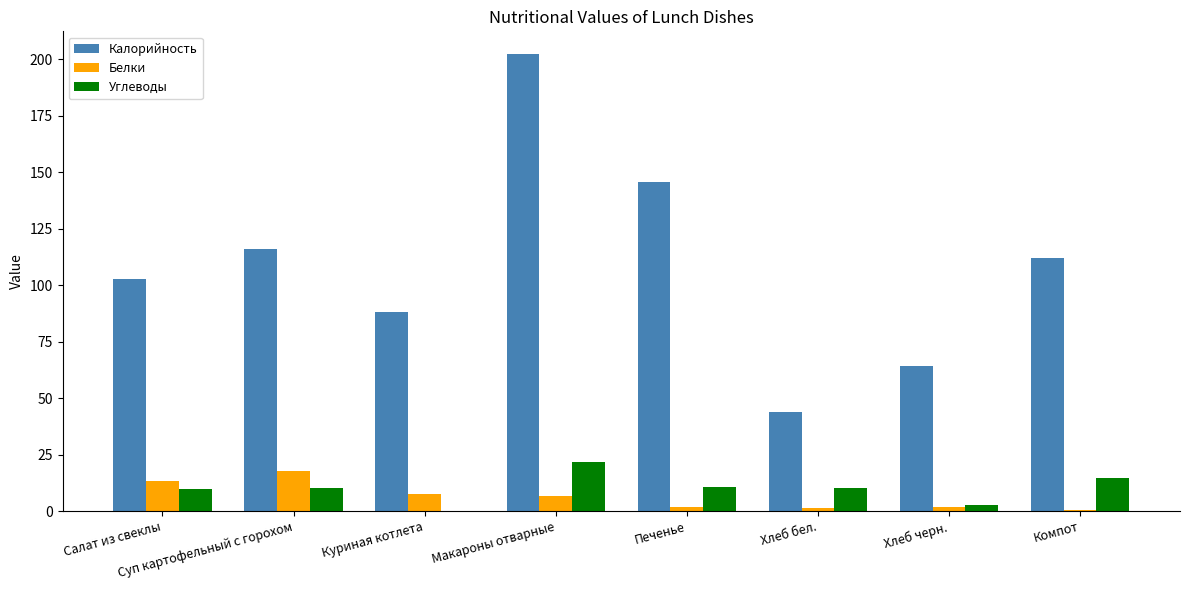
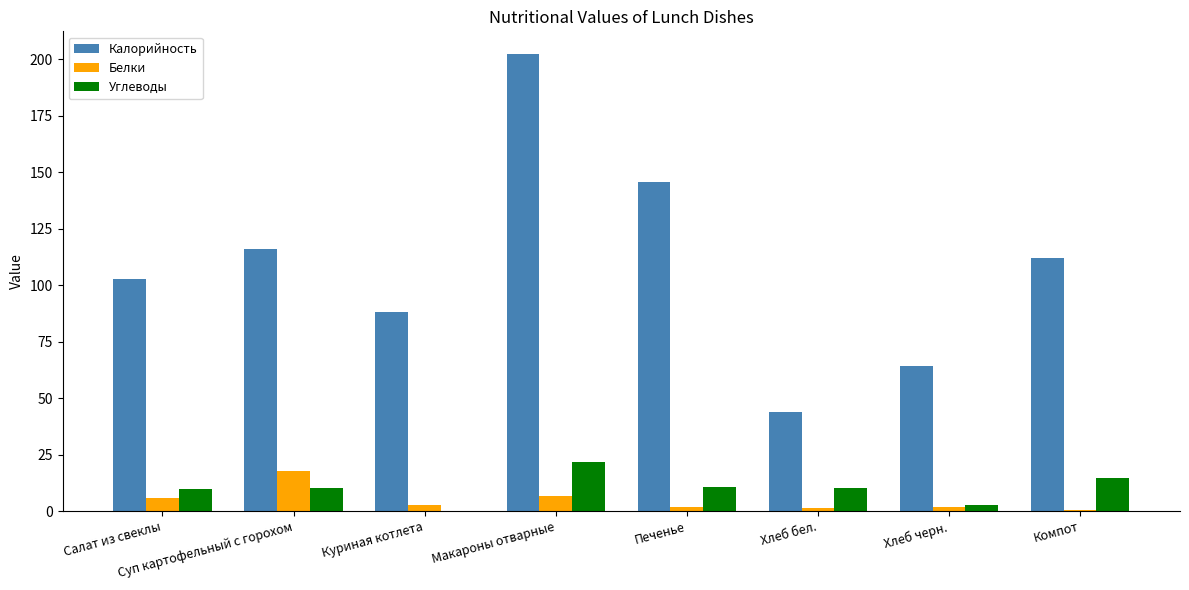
Белки, Салат из свеклы: 13 -> 6
Белки, Куриная котлета: 7 -> 3
